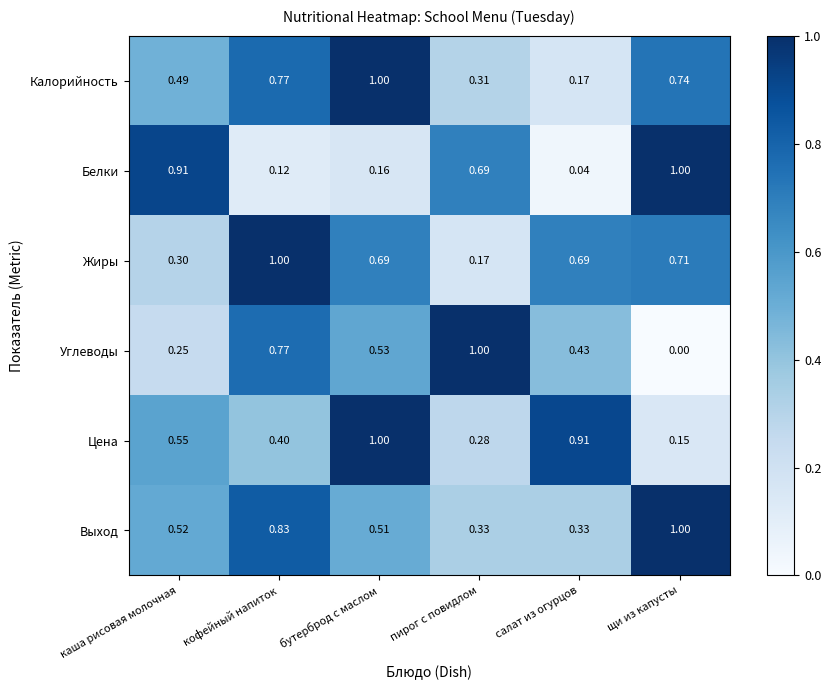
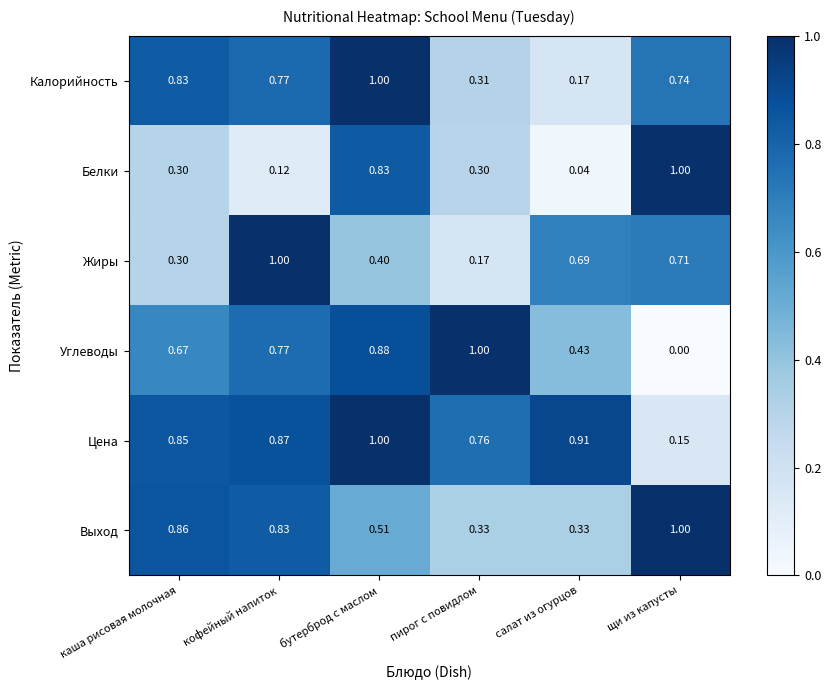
Калорийность, каша рисовая молочная: 0.49 -> 0.83
Белки, каша рисовая молочная: 0.91 -> 0.30
Белки, бутерброд с маслом: 0.16 -> 0.83
Белки, пирог с повидлом: 0.69 -> 0.30
Жиры, бутерброд с маслом: 0.69 -> 0.40
Углеводы, каша рисовая молочная: 0.25 -> 0.67
Углеводы, бутерброд с маслом: 0.53 -> 0.88
Цена, каша рисовая молочная: 0.55 -> 0.85
Цена, кофейный напиток: 0.40 -> 0.87
Цена, пирог с повидлом: 0.28 -> 0.76
Выход, каша рисовая молочная: 0.52 -> 0.86
